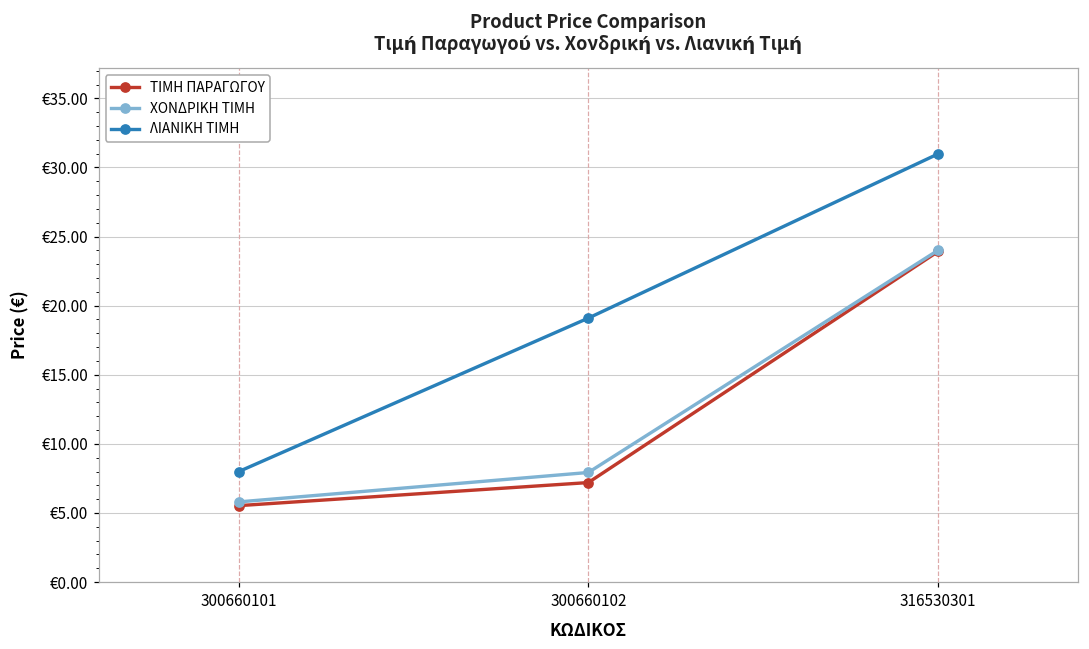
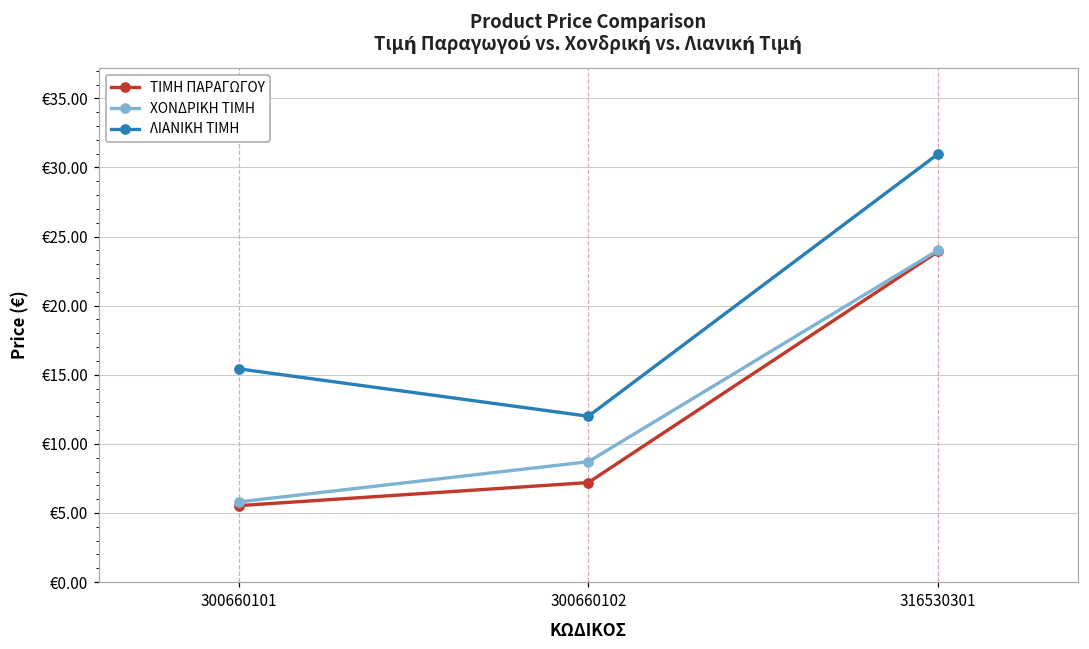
ΛΙΑΝΙΚΗ ΤΙΜΗ, 300660101: €8.0 -> €15.4
ΧΟΝΔΡΙΚΗ ΤΙΜΗ, 300660102: €7.9 -> €8.7
ΛΙΑΝΙΚΗ ΤΙΜΗ, 300660102: €19.1 -> €12.0
